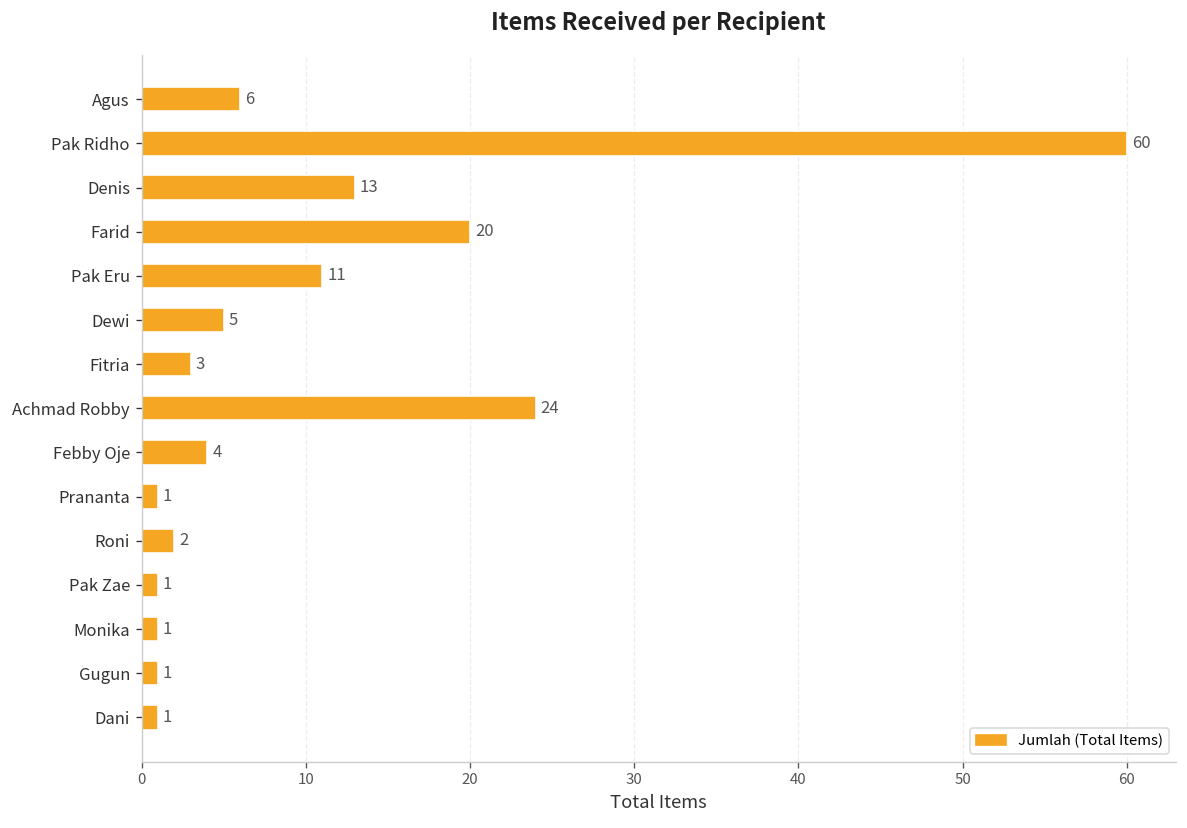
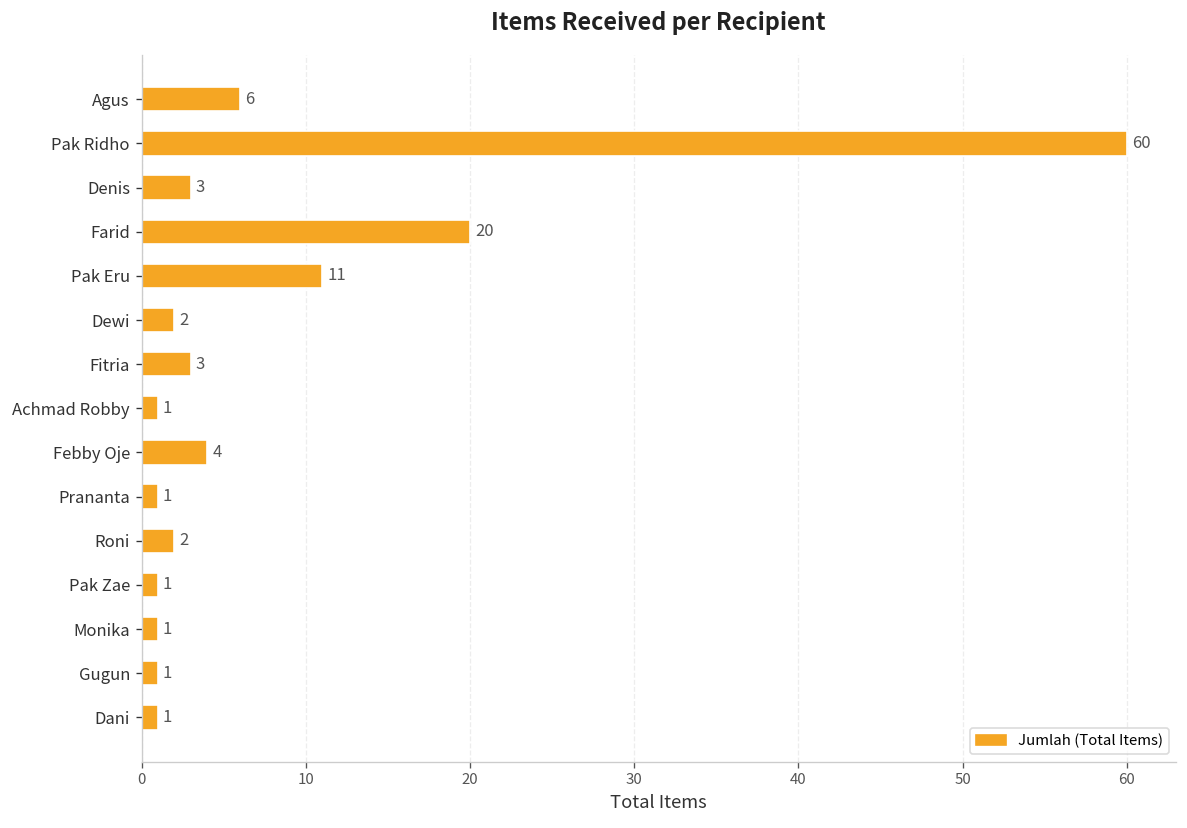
Denis: 13 -> 3
Dewi: 5 -> 2
Achmad Robby: 24 -> 1
